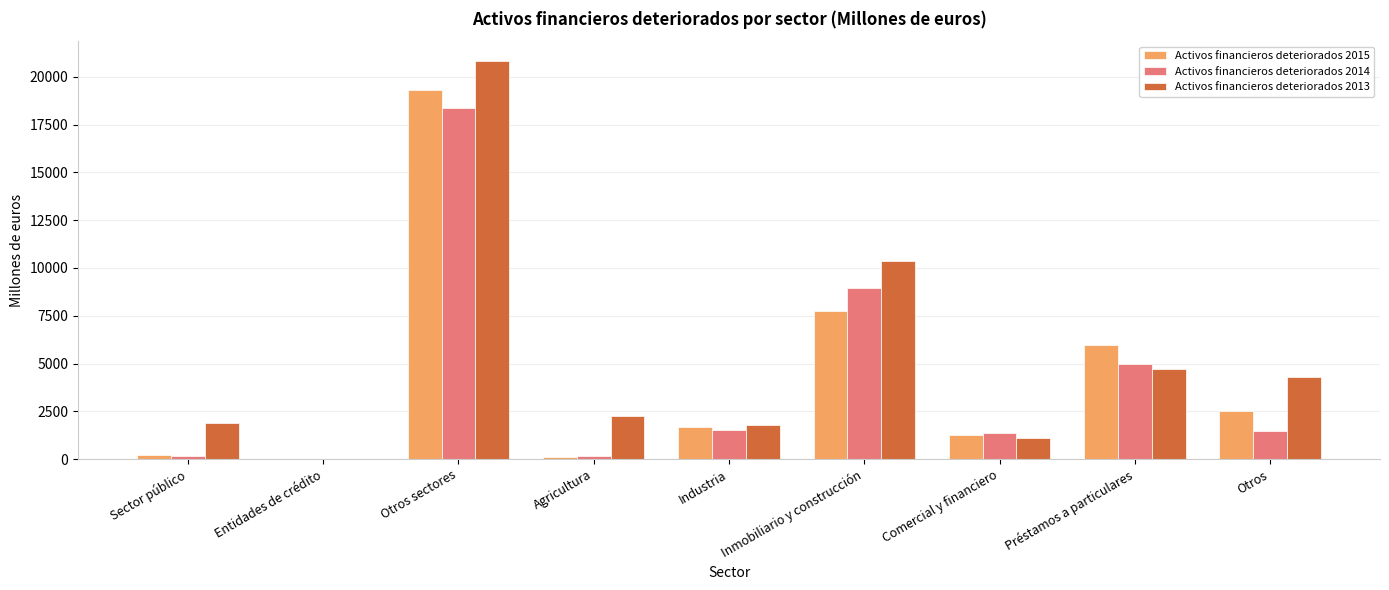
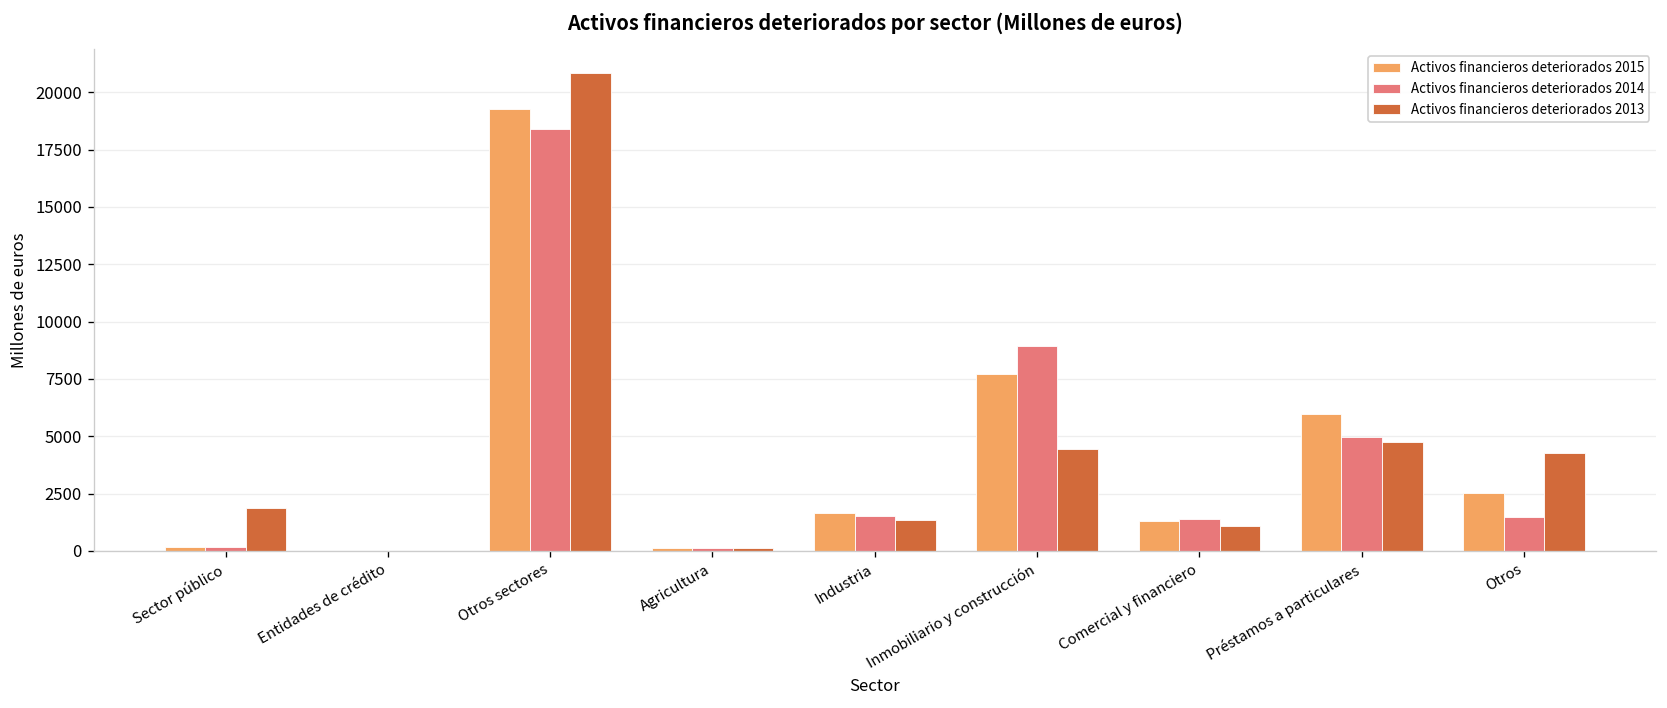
Activos financieros deteriorados 2013, Agricultura: 2300 -> 100
Activos financieros deteriorados 2013, Industria: 1800 -> 1300
Activos financieros deteriorados 2013, Inmobiliario y construcción: 10400 -> 4400
